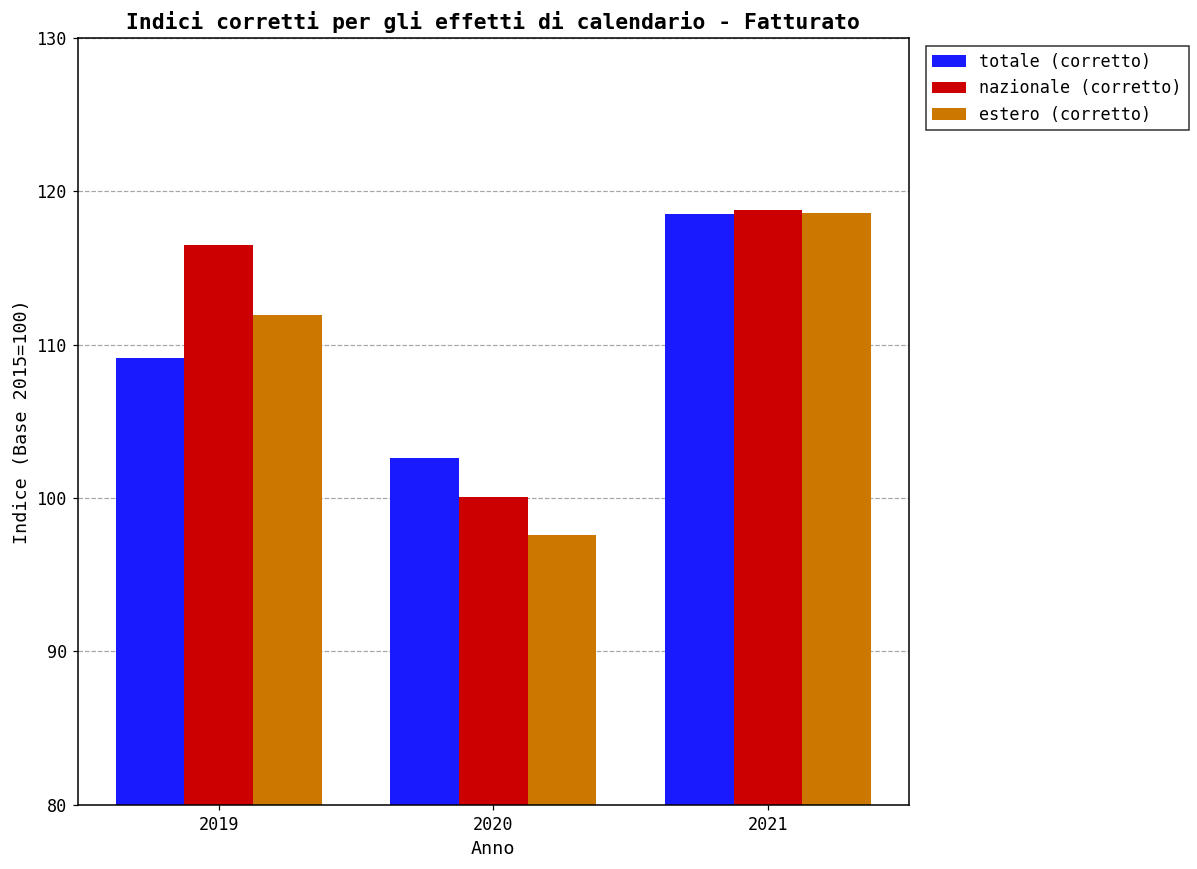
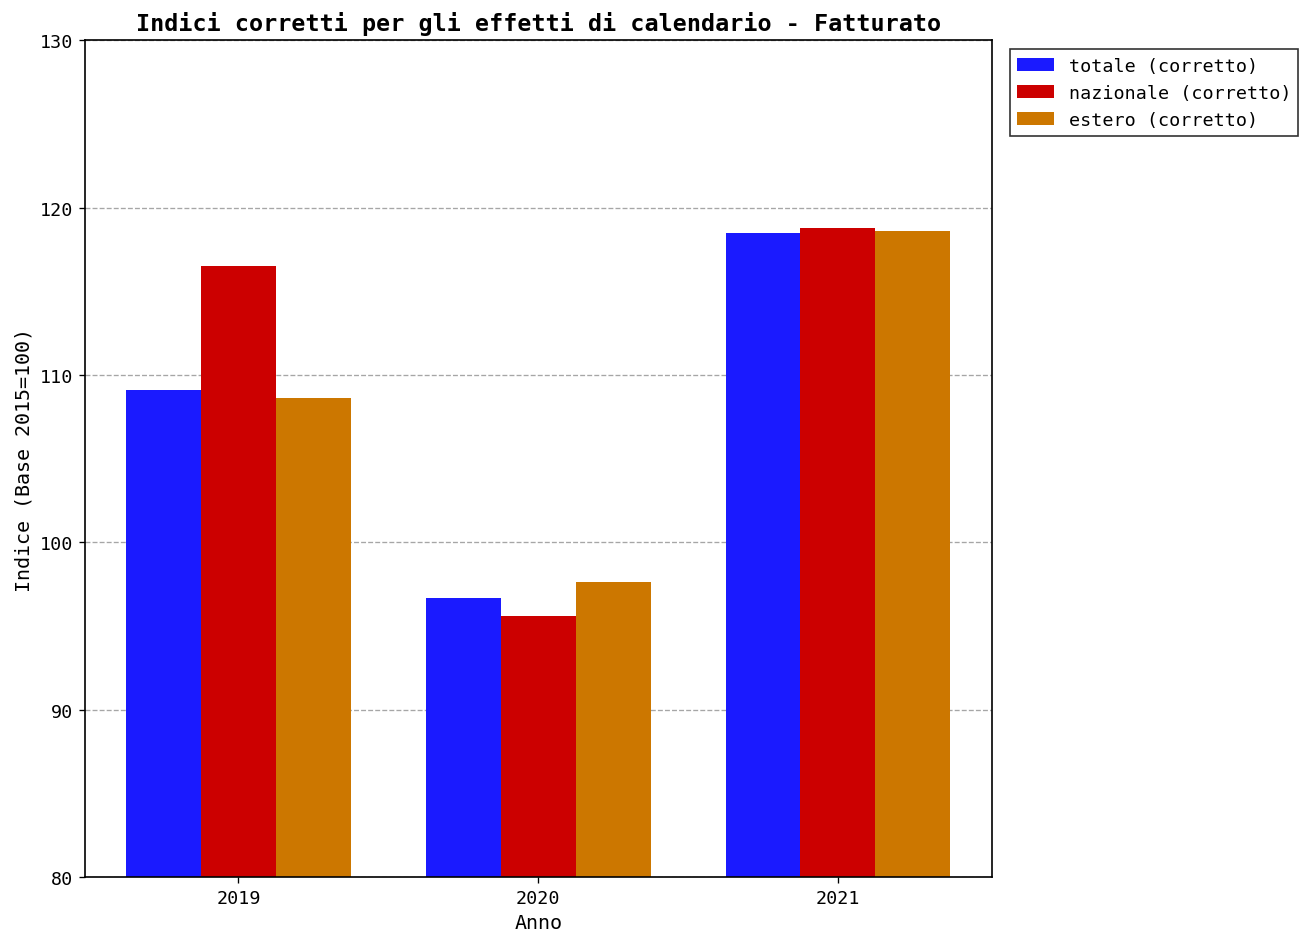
estero (corretto), 2019: 111.9 -> 108.6
totale (corretto), 2020: 102.6 -> 96.7
nazionale (corretto), 2020: 100.1 -> 95.6
